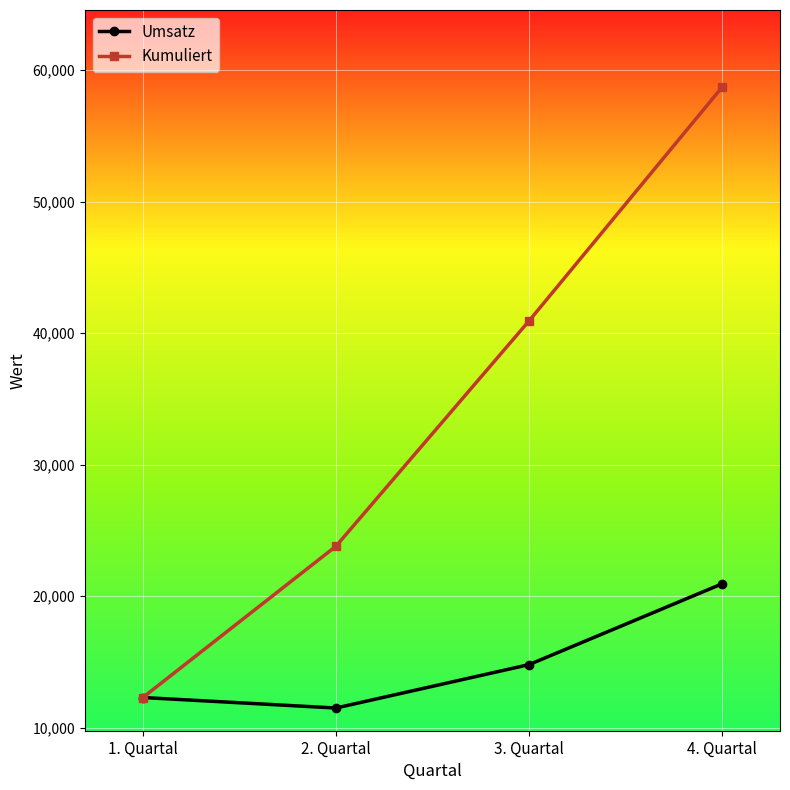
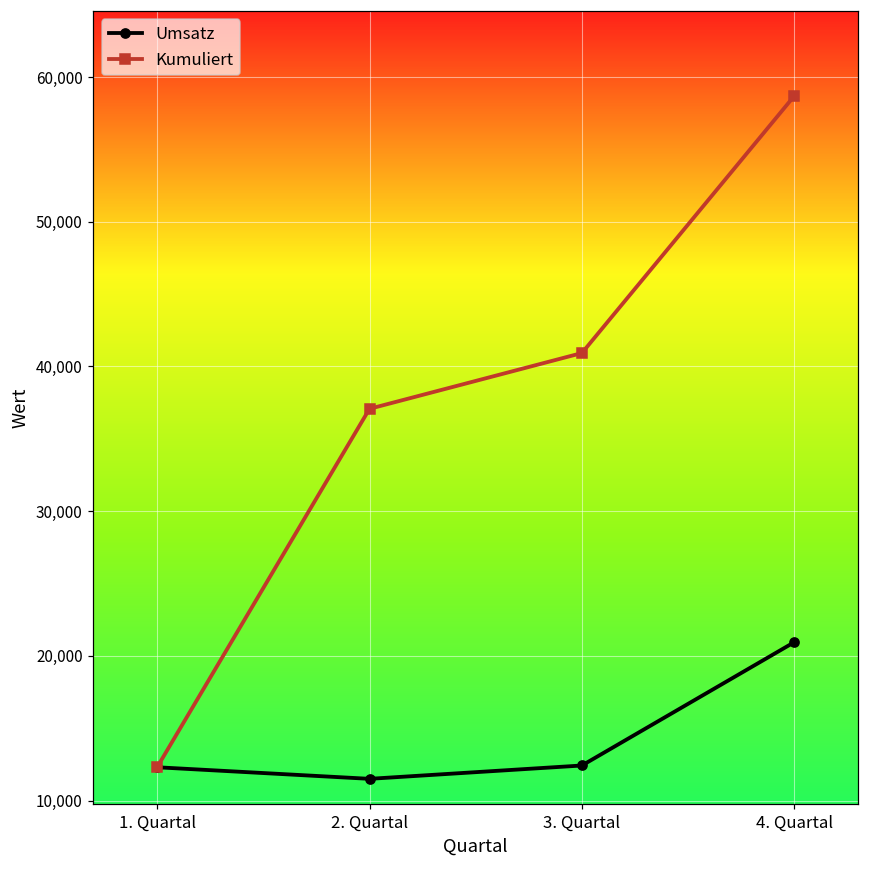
Kumuliert, 2. Quartal: 23,800 -> 37,100
Umsatz, 3. Quartal: 14,800 -> 12,400
